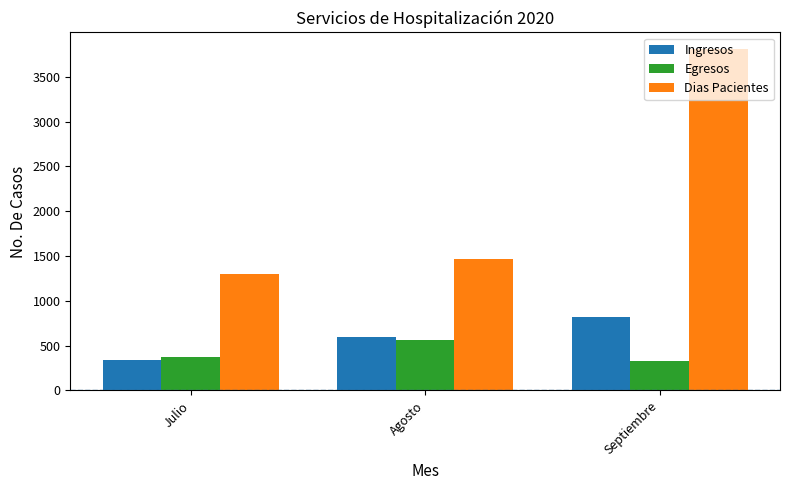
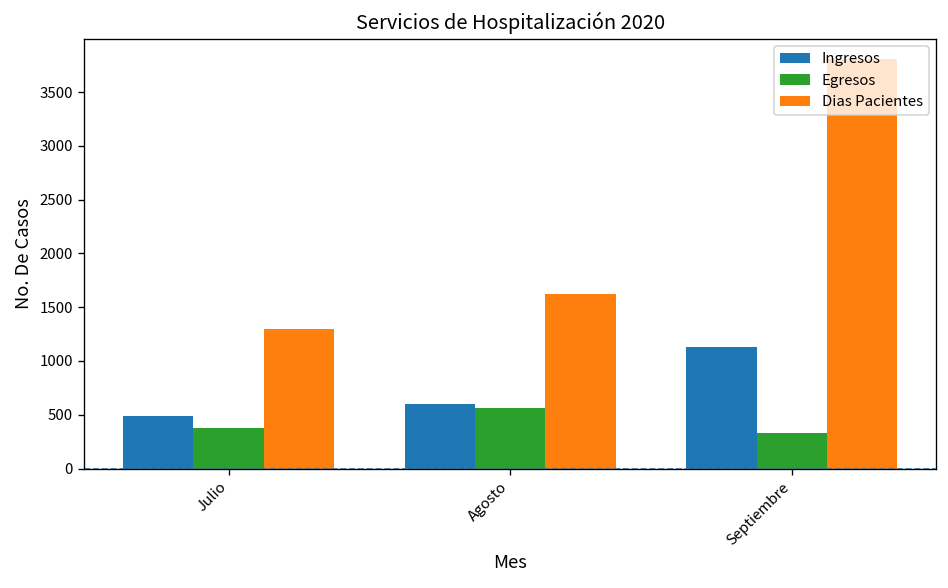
Ingresos, Julio: 300 -> 500
Dias Pacientes, Agosto: 1500 -> 1600
Ingresos, Septiembre: 800 -> 1100
